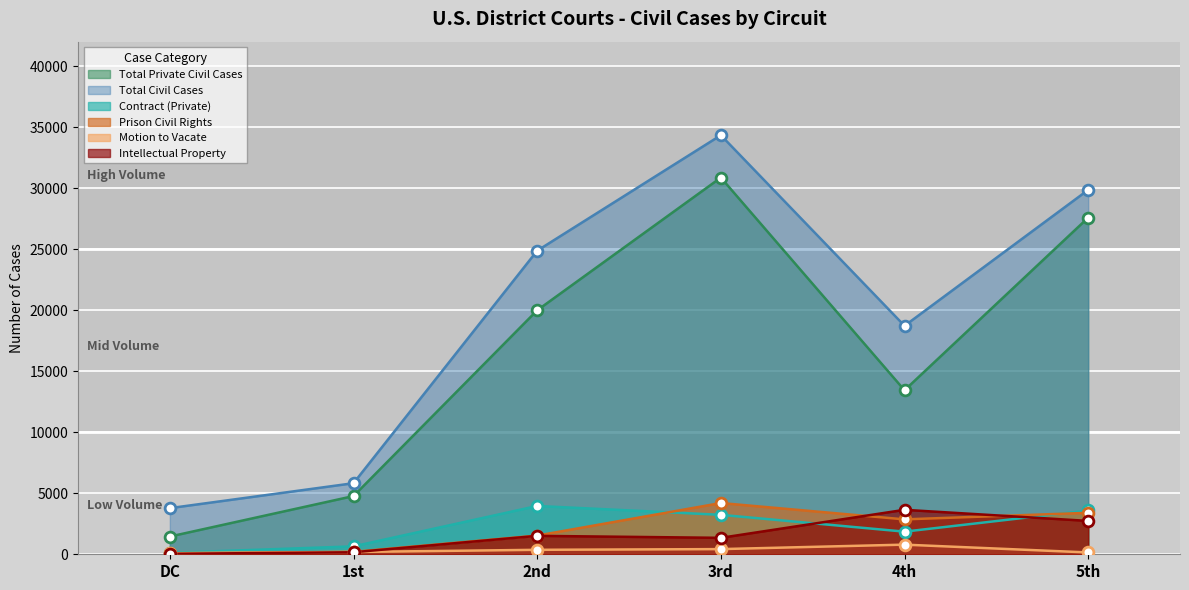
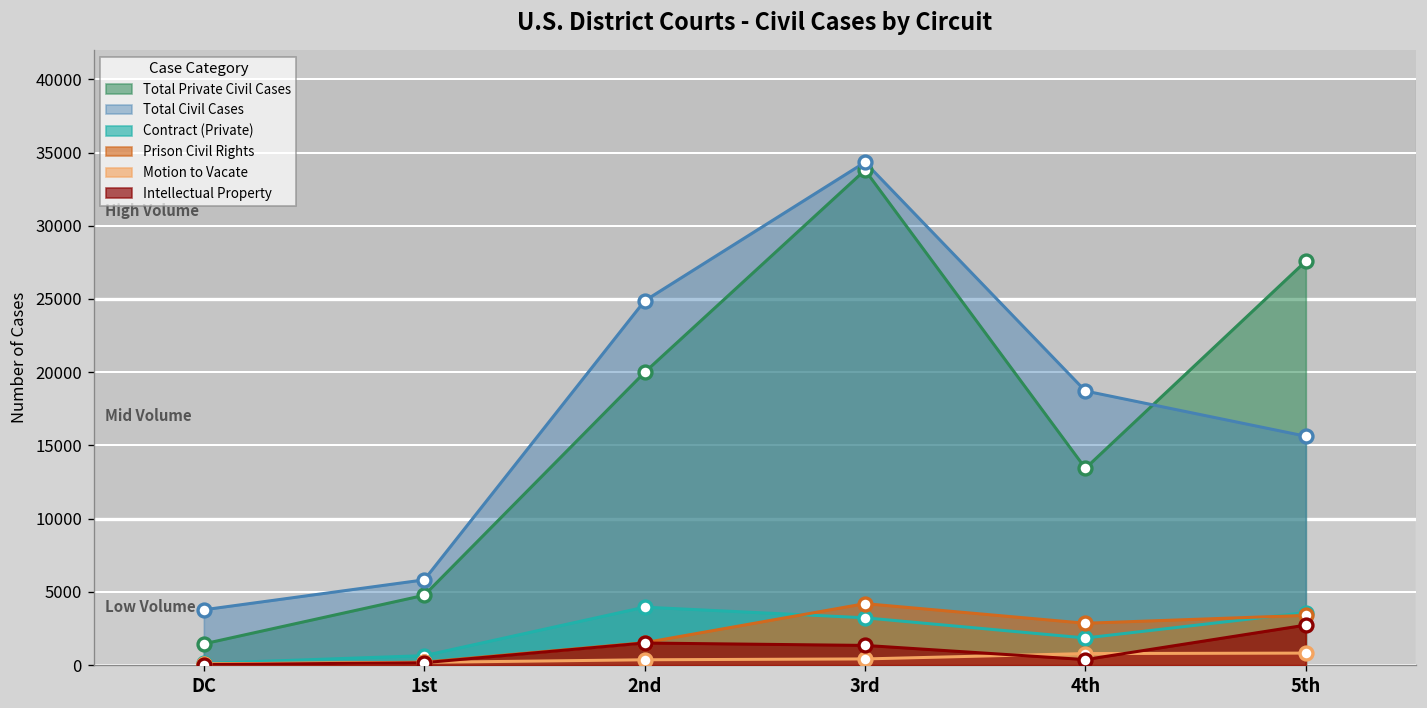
Total Private Civil Cases, 3rd: 30900 -> 33800
Intellectual Property, 4th: 3600 -> 400
Total Civil Cases, 5th: 29900 -> 15600
Motion to Vacate, 5th: 100 -> 800
